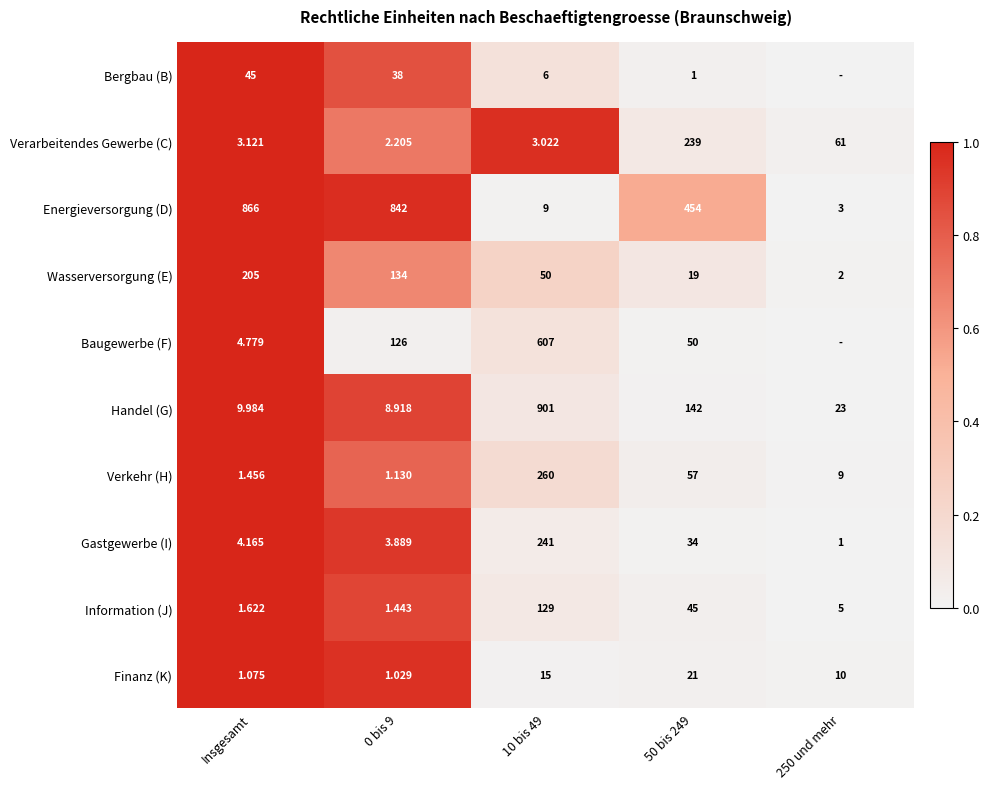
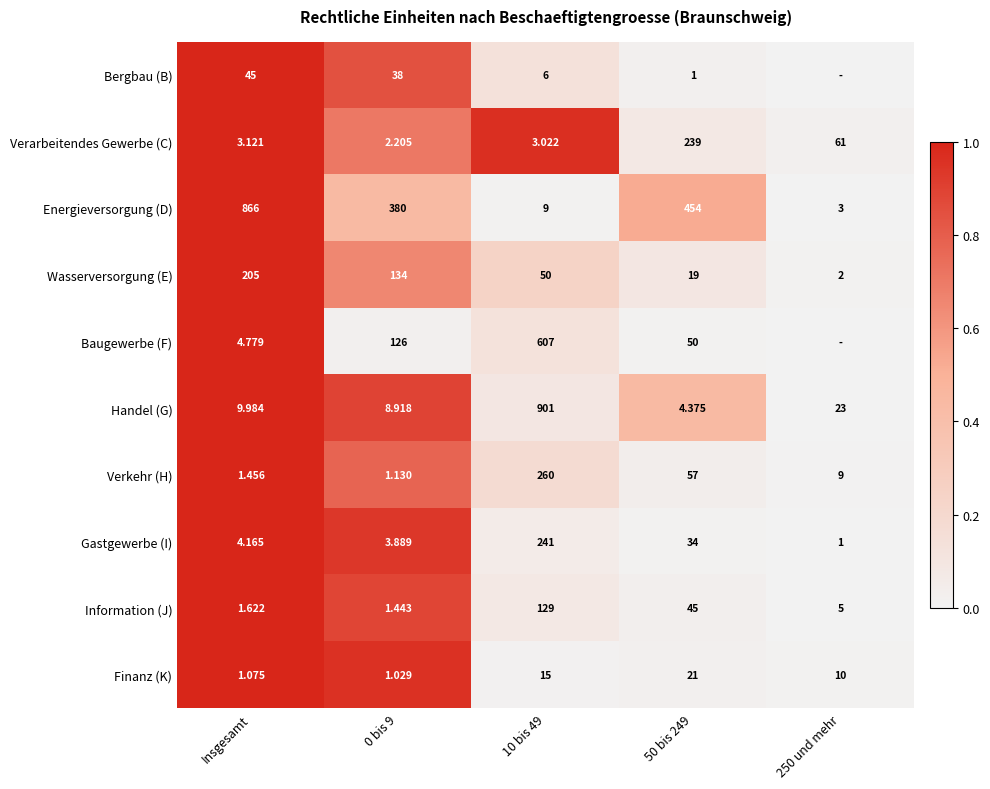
Energieversorgung (D), 0 bis 9: 842 -> 380
Handel (G), 50 bis 249: 142 -> 4.375
